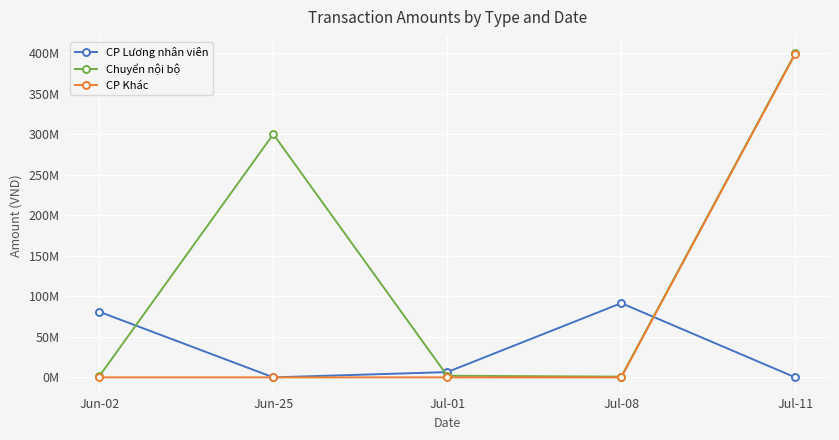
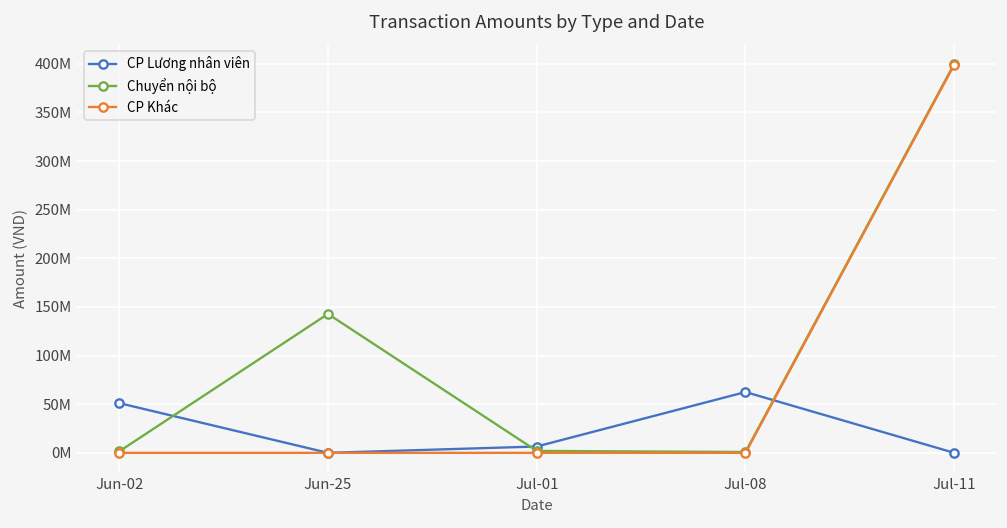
CP Lương nhân viên, Jun-02: 80000000 -> 50000000
Chuyển nội bộ, Jun-25: 300000000 -> 140000000
CP Lương nhân viên, Jul-08: 90000000 -> 60000000
